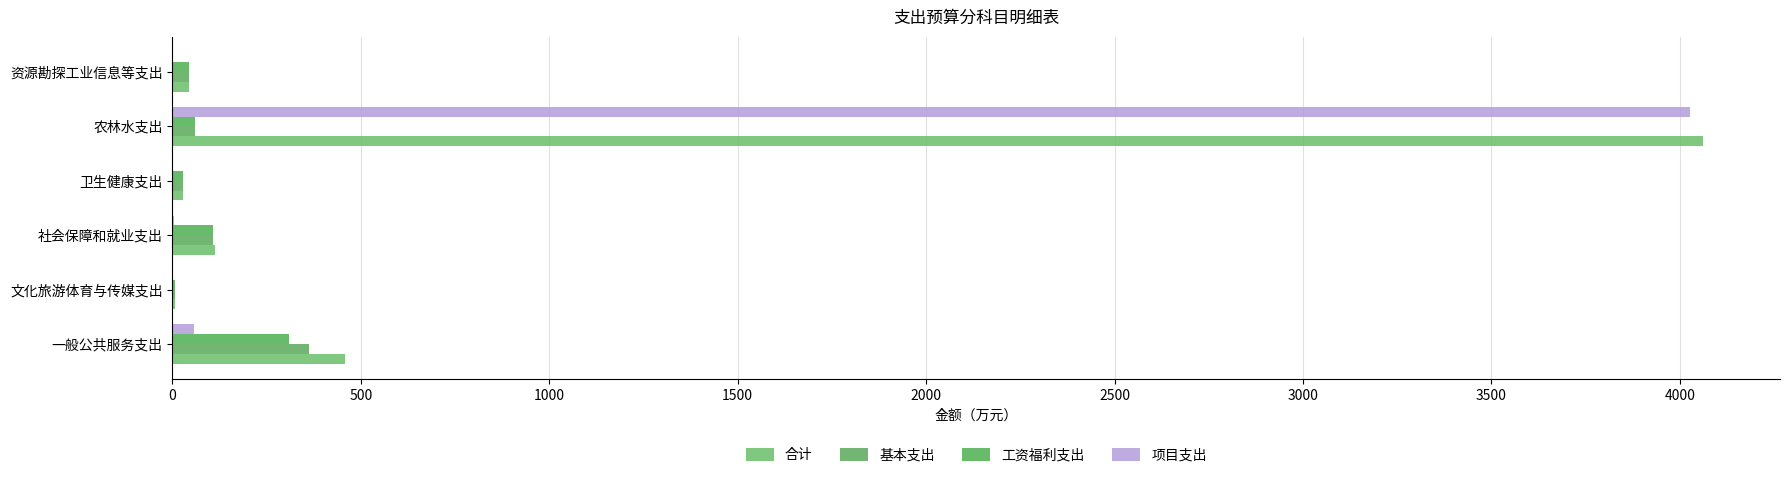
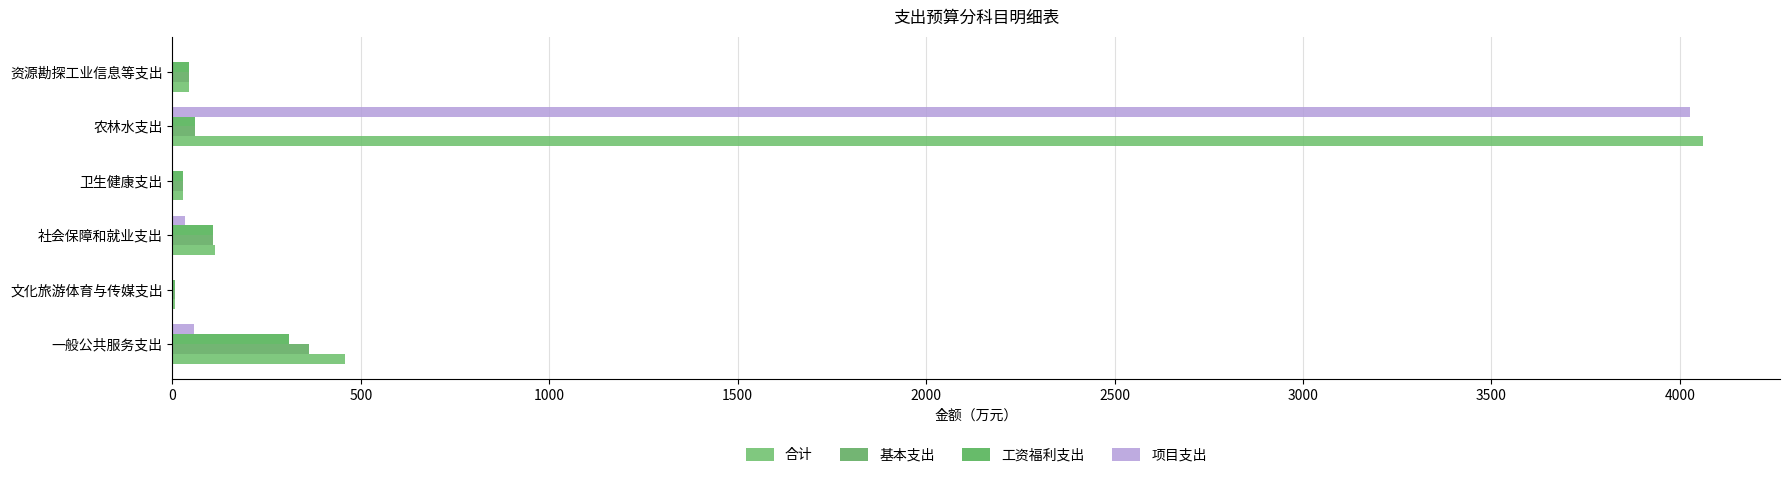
项目支出, 社会保障和就业支出: 10 -> 30
